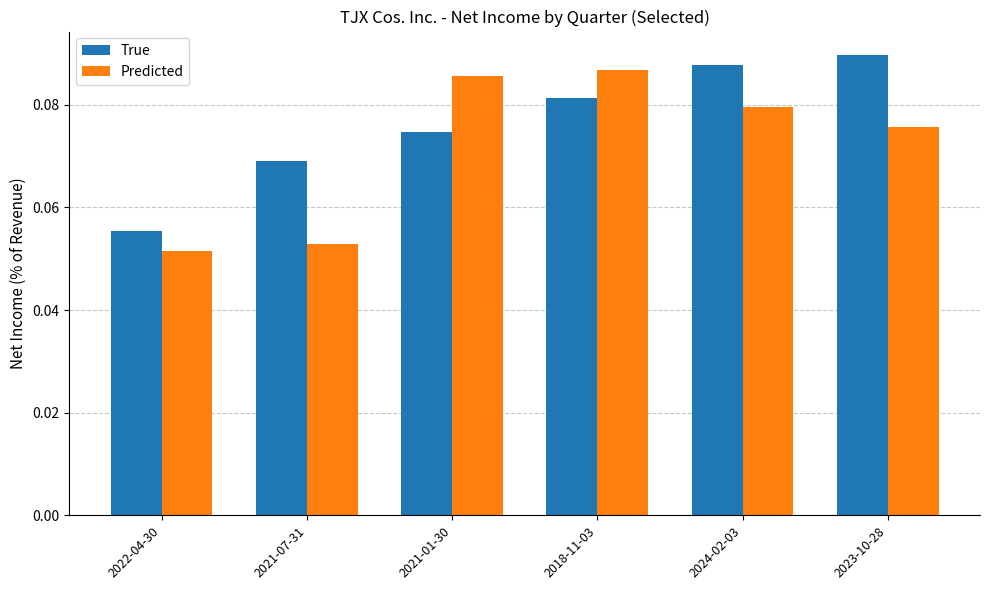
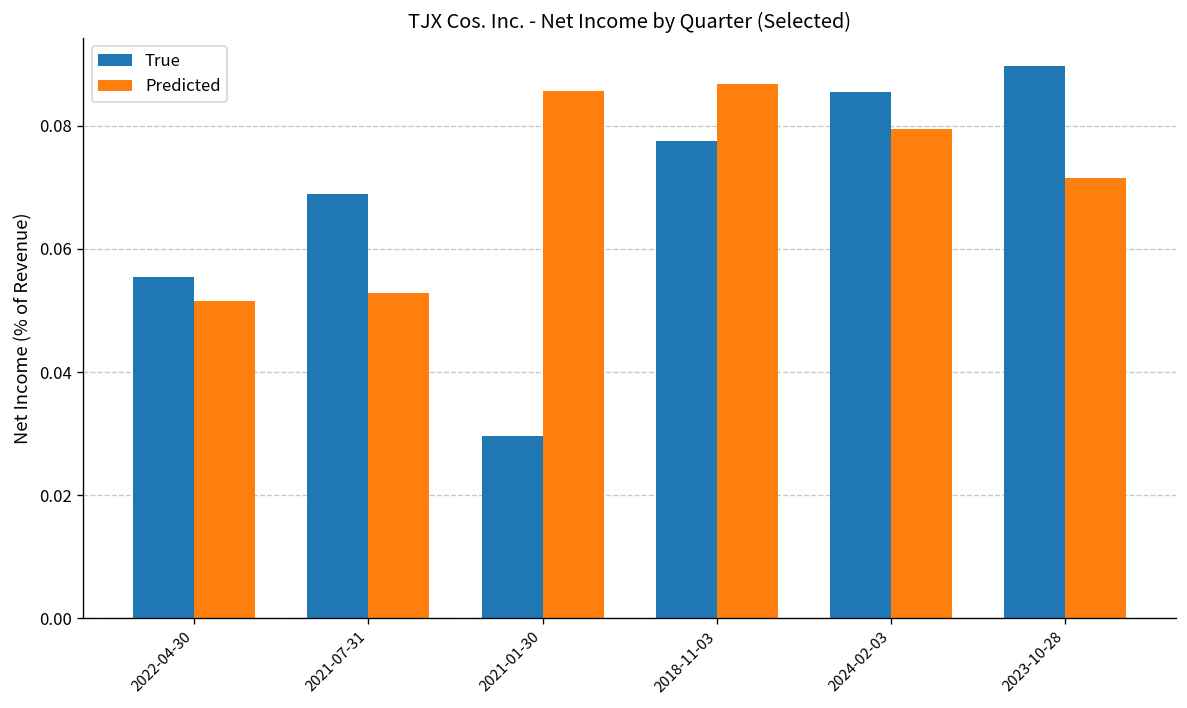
True, 2021-01-30: 0.075 -> 0.030
True, 2018-11-03: 0.081 -> 0.078
True, 2024-02-03: 0.088 -> 0.086
Predicted, 2023-10-28: 0.076 -> 0.072
